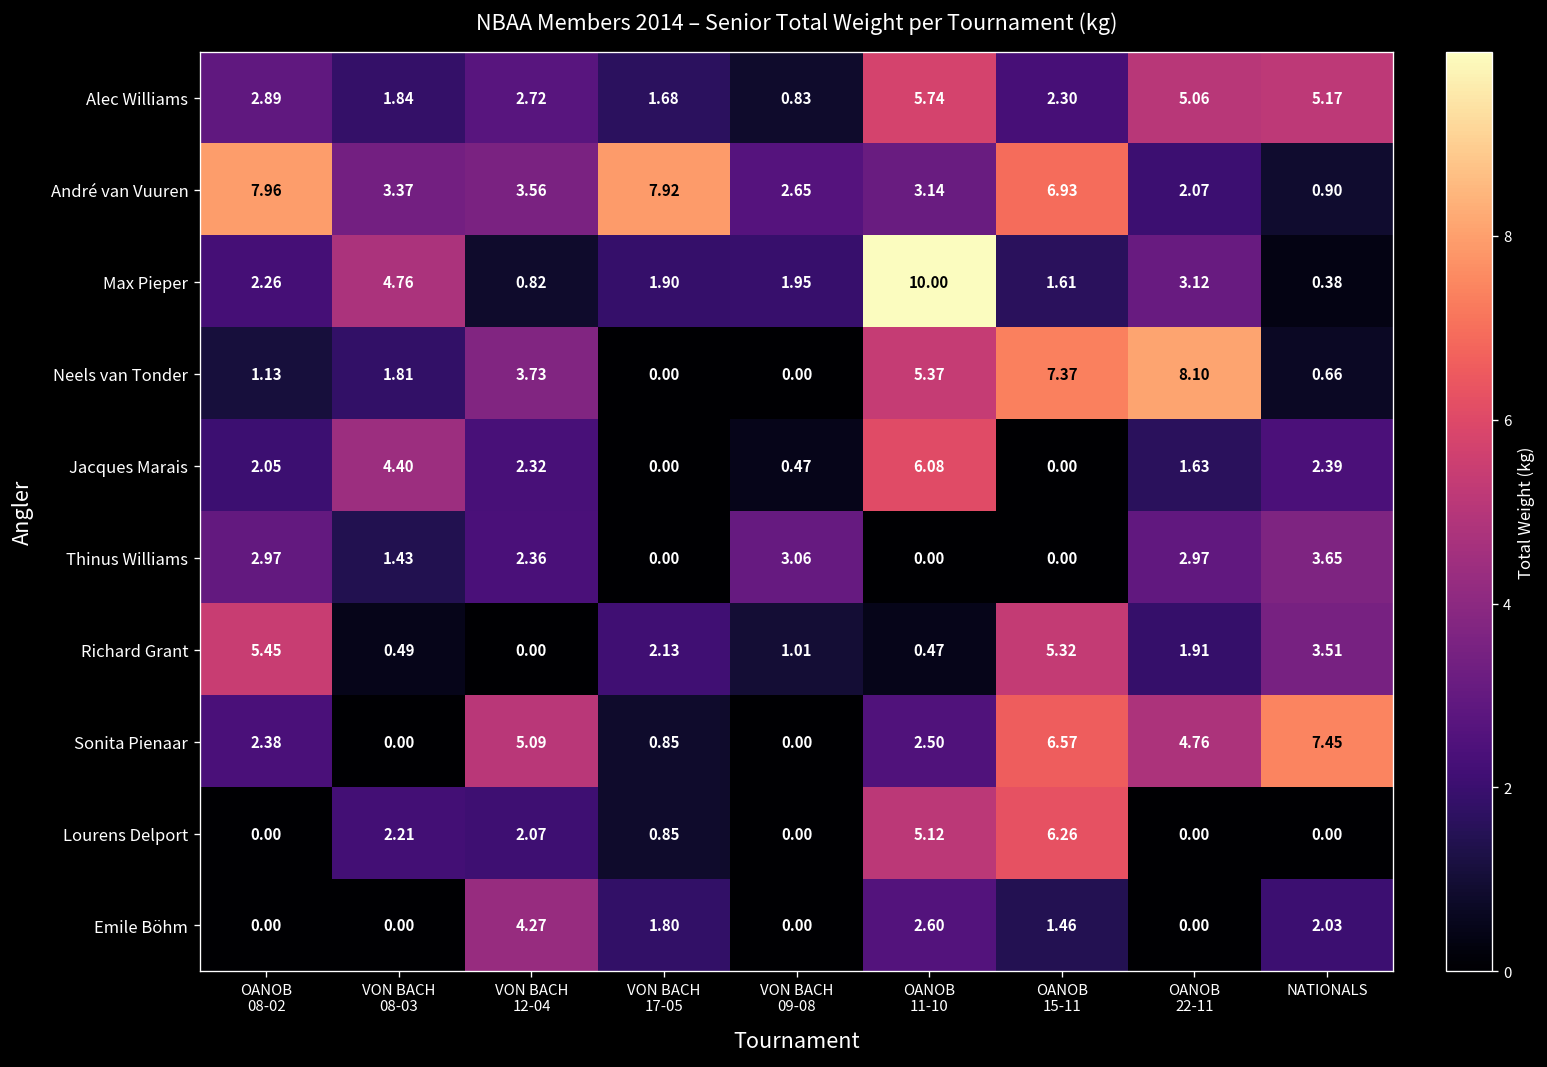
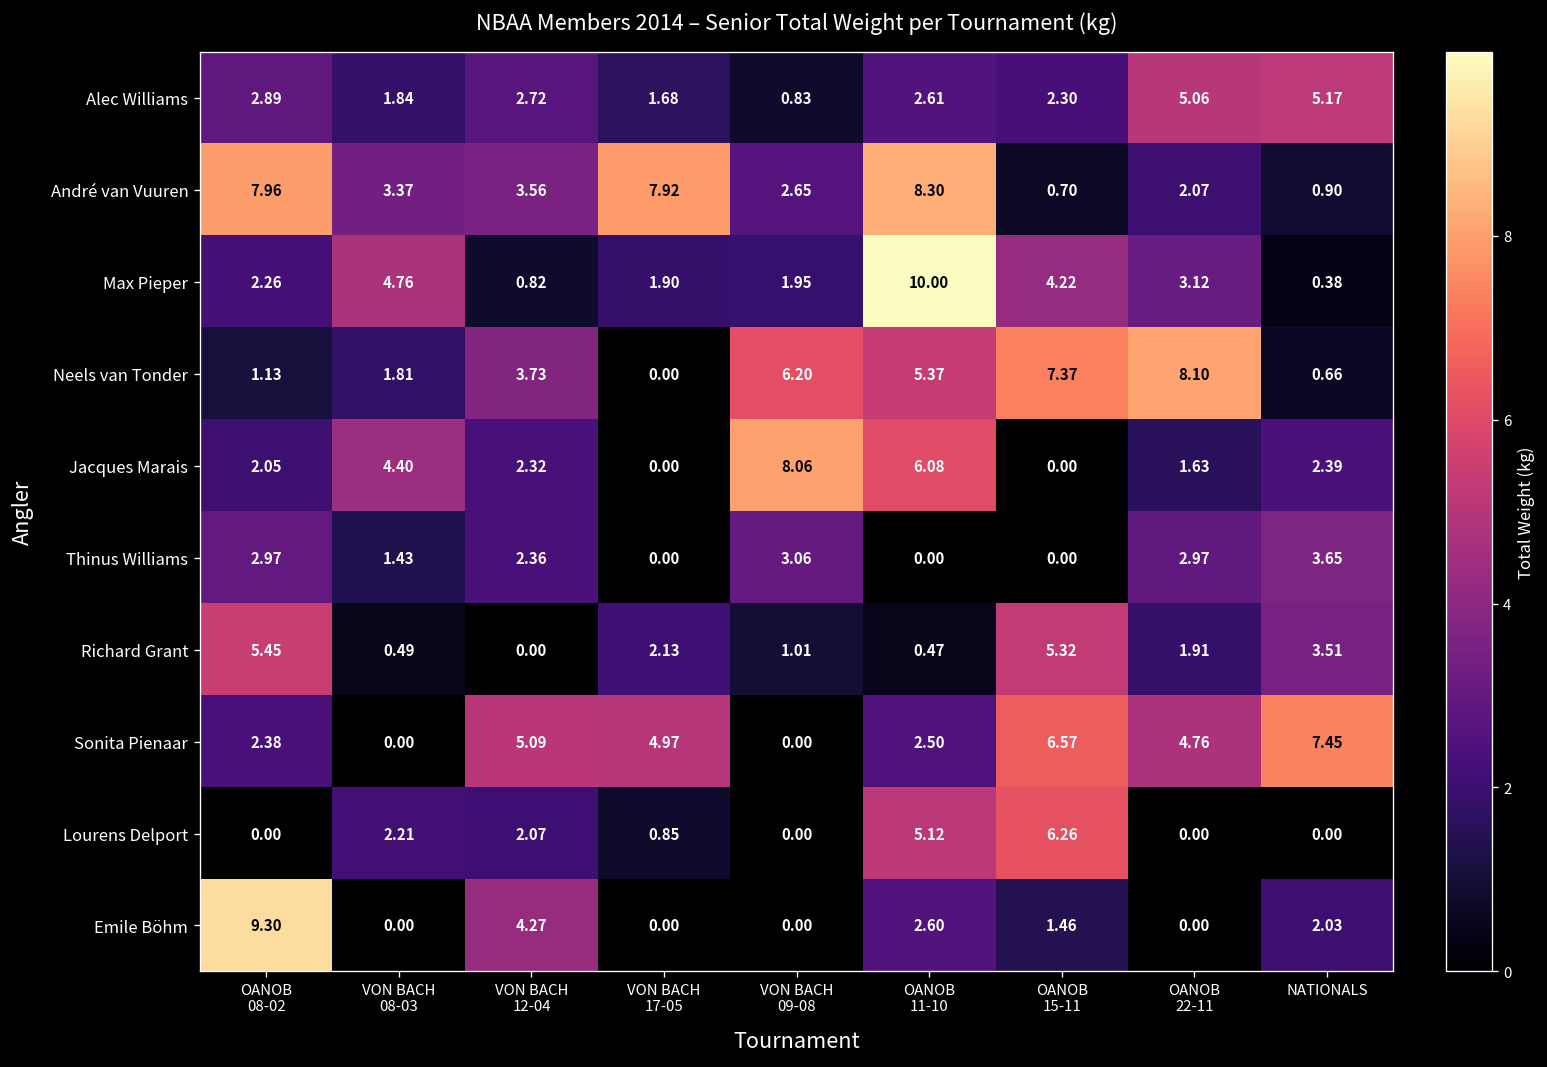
Alec Williams, OANOB 11-10: 5.74 -> 2.61
André van Vuuren, OANOB 11-10: 3.14 -> 8.30
André van Vuuren, OANOB 15-11: 6.93 -> 0.70
Max Pieper, OANOB 15-11: 1.61 -> 4.22
Neels van Tonder, VON BACH 09-08: 0.00 -> 6.20
Jacques Marais, VON BACH 09-08: 0.47 -> 8.06
Sonita Pienaar, VON BACH 17-05: 0.85 -> 4.97
Emile Böhm, OANOB 08-02: 0.00 -> 9.30
Emile Böhm, VON BACH 17-05: 1.80 -> 0.00
